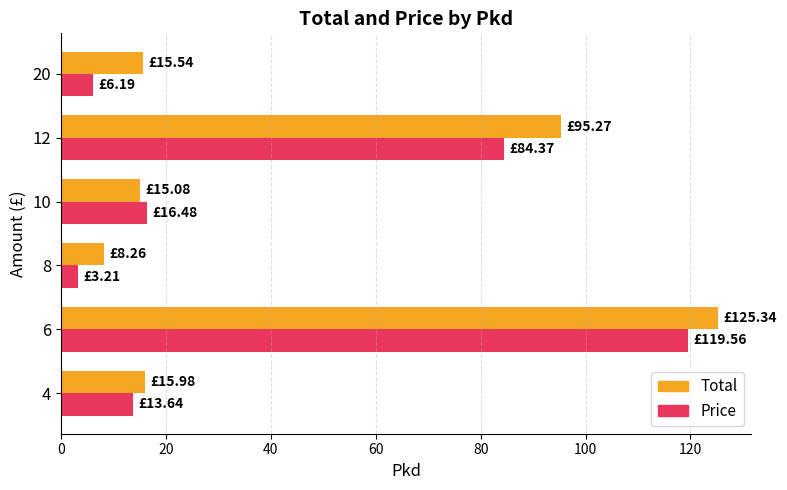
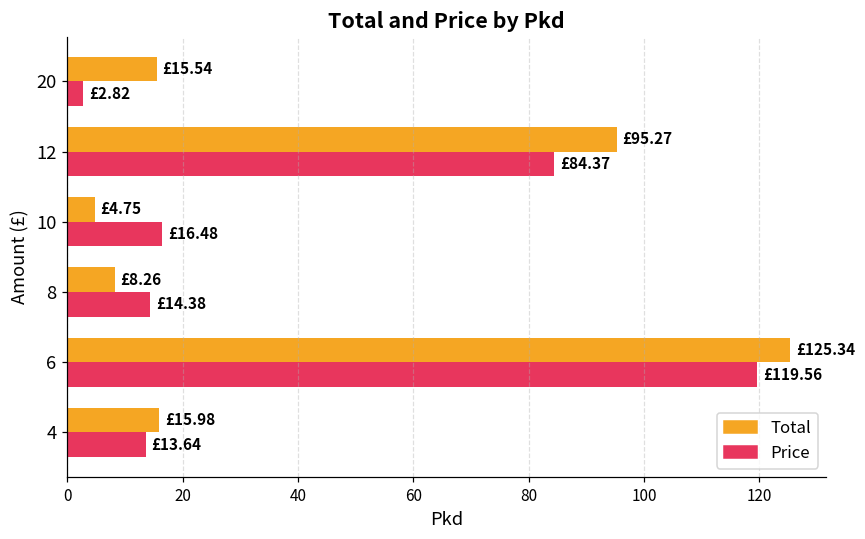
Price, 20: £6.19 -> £2.82
Total, 10: £15.08 -> £4.75
Price, 8: £3.21 -> £14.38
